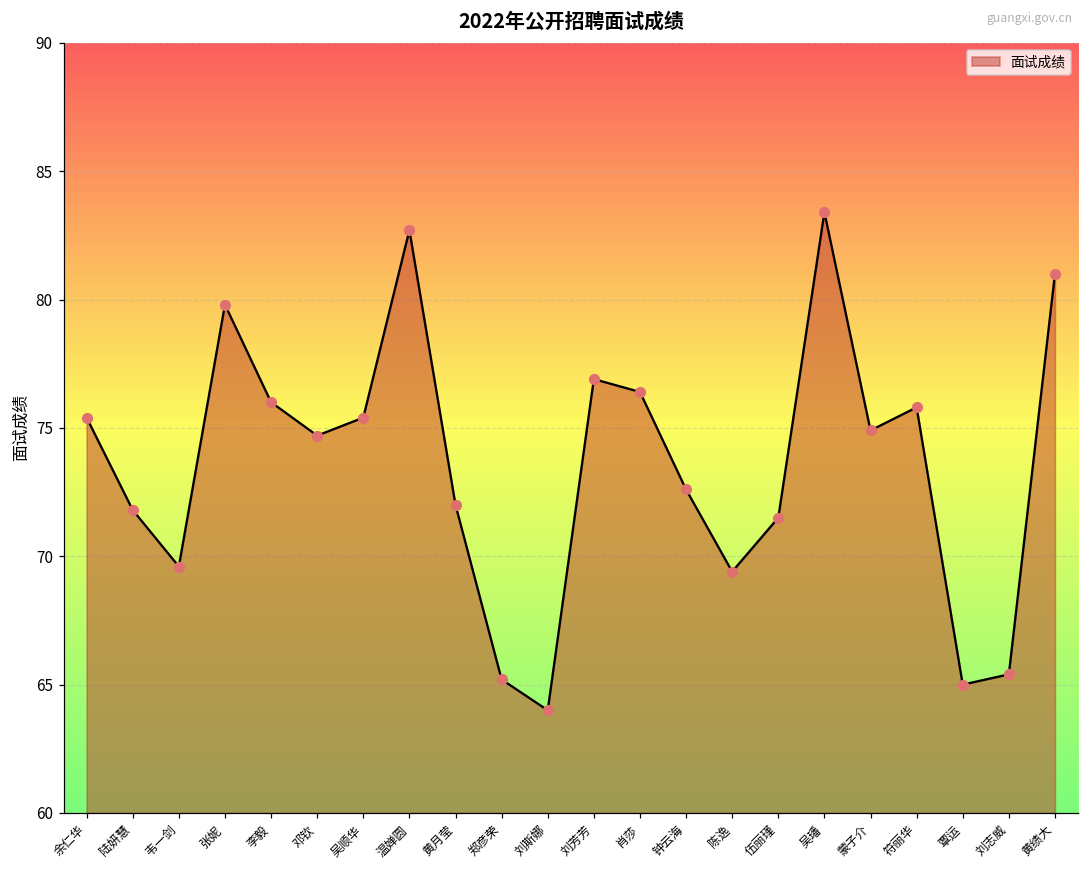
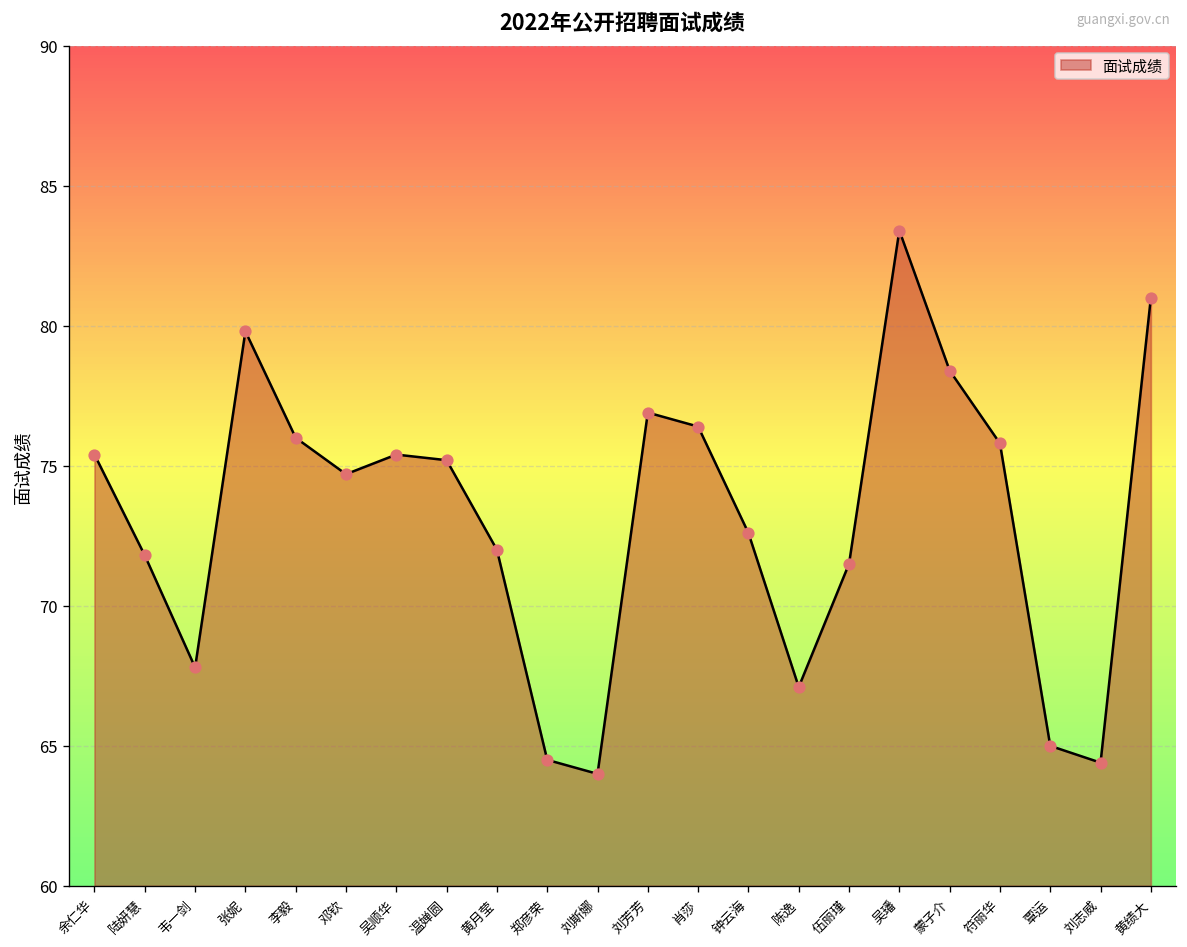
韦一剑: 69.6 -> 67.8
温婵圆: 82.7 -> 75.2
郑彦荣: 65.2 -> 64.5
陈逸: 69.4 -> 67.1
蒙子介: 74.9 -> 78.4
刘志威: 65.4 -> 64.4
